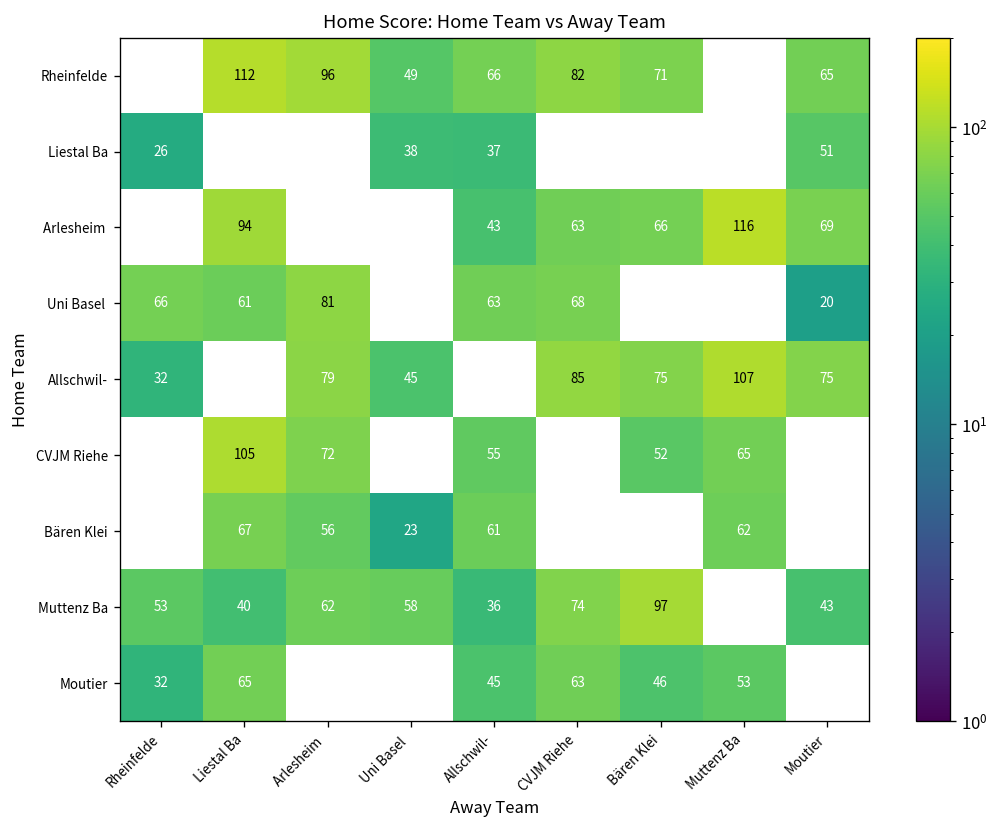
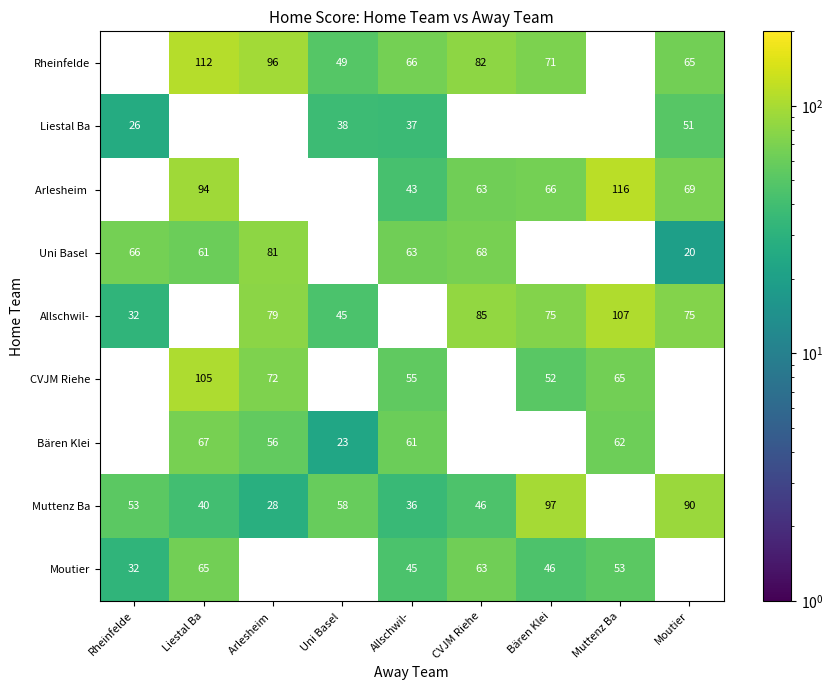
Muttenz Ba, Arlesheim: 62 -> 28
Muttenz Ba, CVJM Riehe: 74 -> 46
Muttenz Ba, Moutier: 43 -> 90
